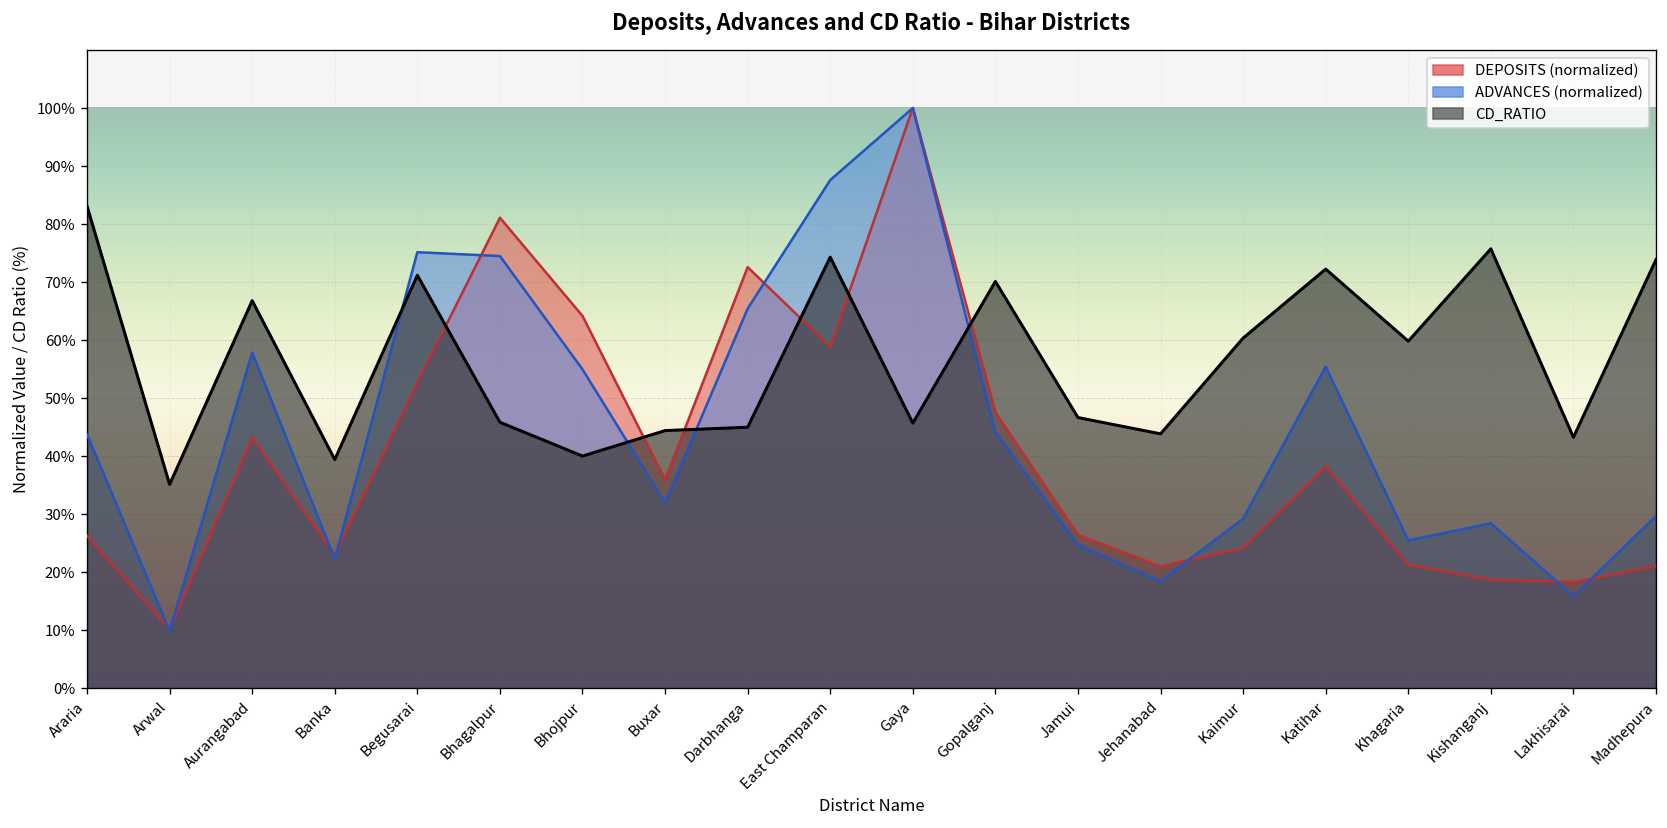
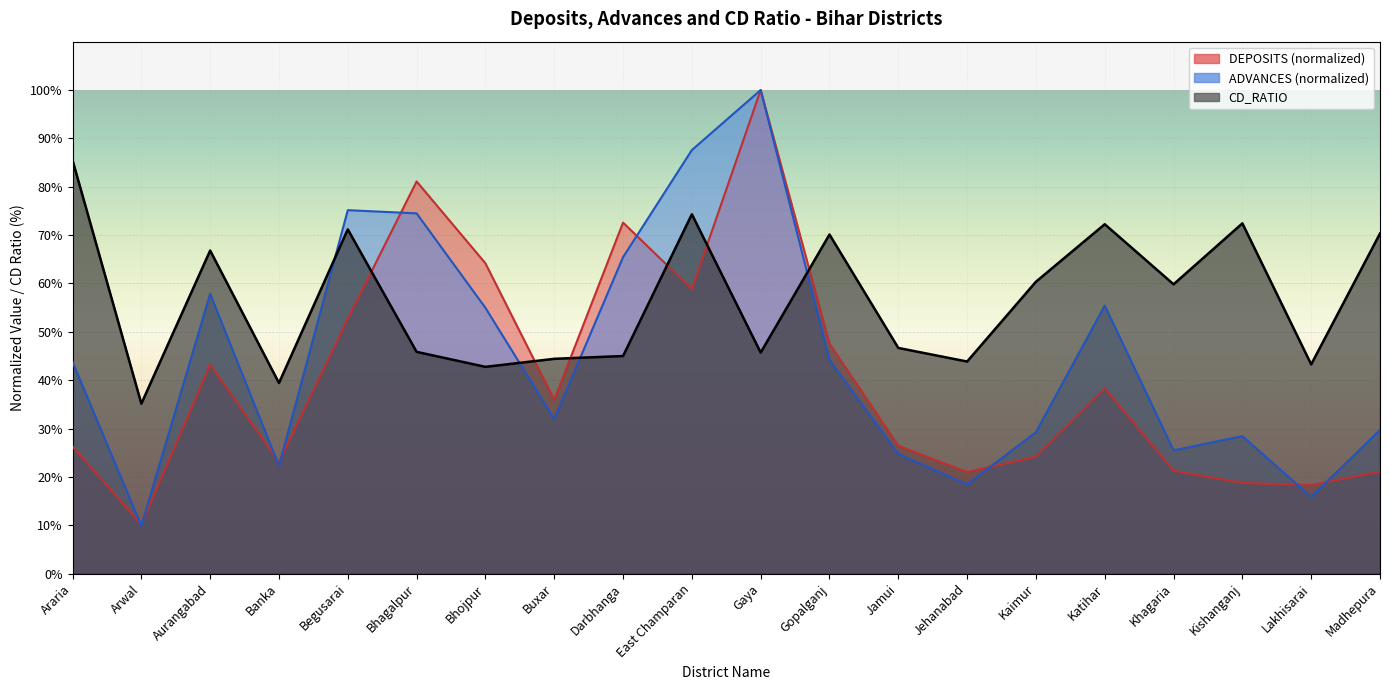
CD_RATIO, Araria: 83% -> 86%
CD_RATIO, Bhojpur: 40% -> 43%
CD_RATIO, Kishanganj: 76% -> 72%
CD_RATIO, Madhepura: 74% -> 70%
